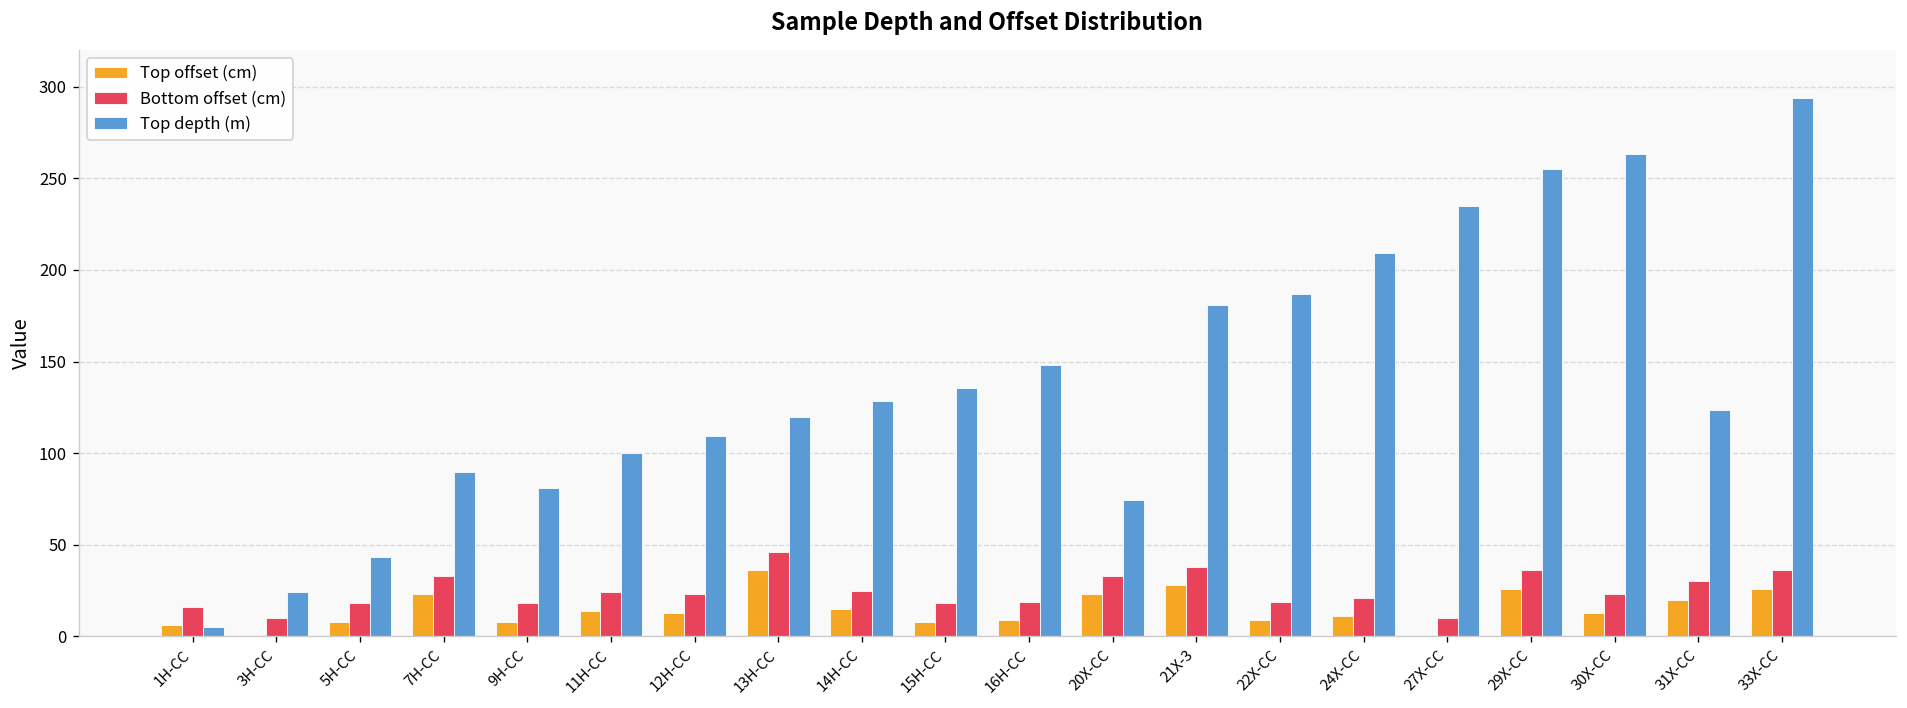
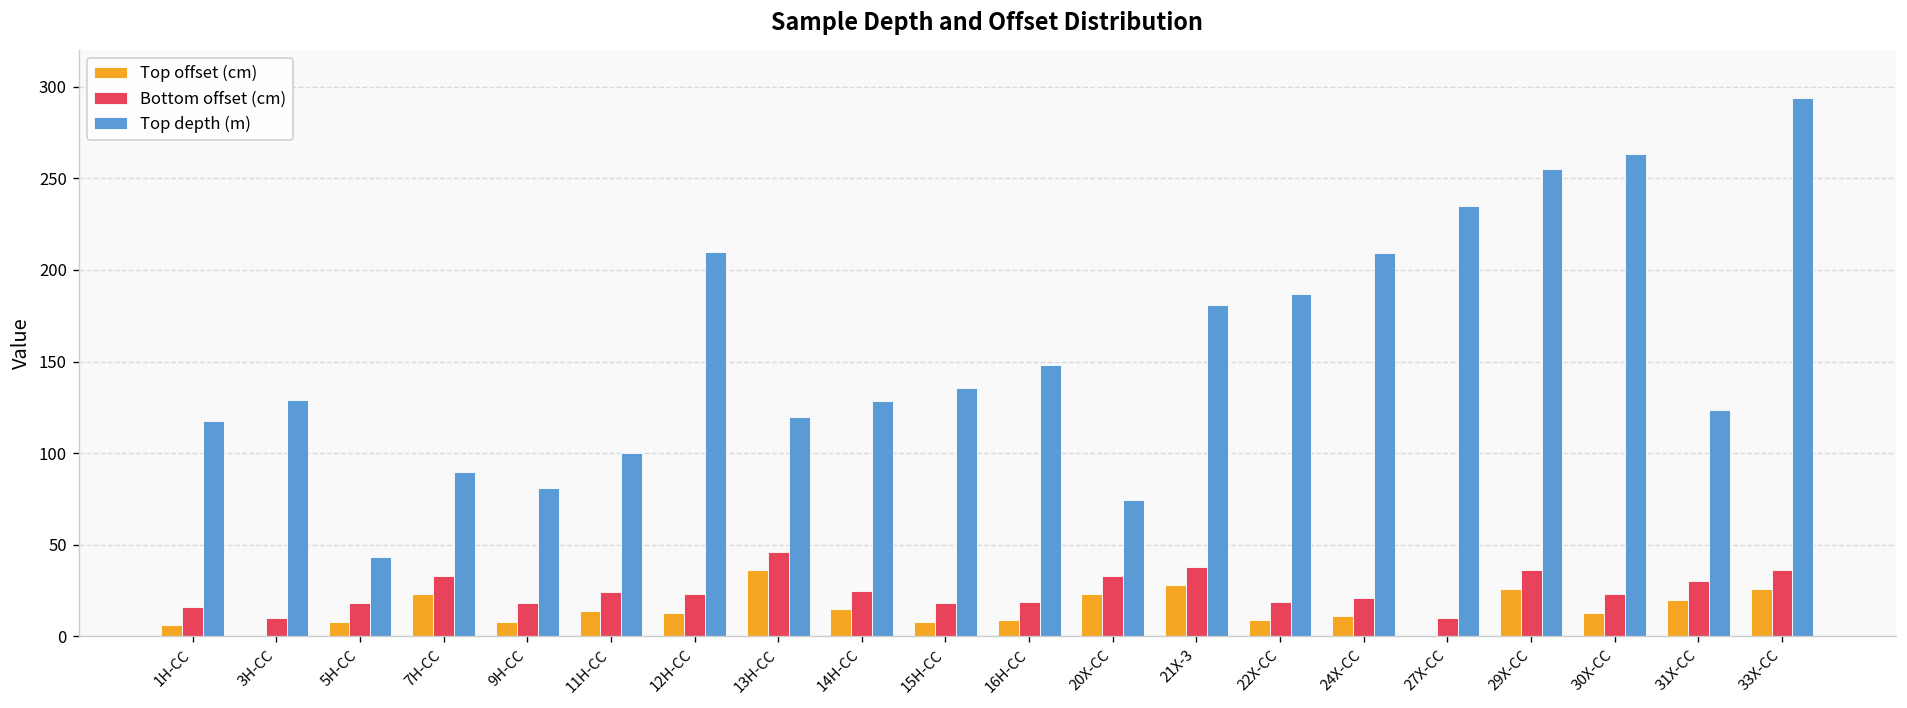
Top depth (m), 1H-CC: 5 -> 117
Top depth (m), 3H-CC: 24 -> 129
Top depth (m), 12H-CC: 110 -> 210
